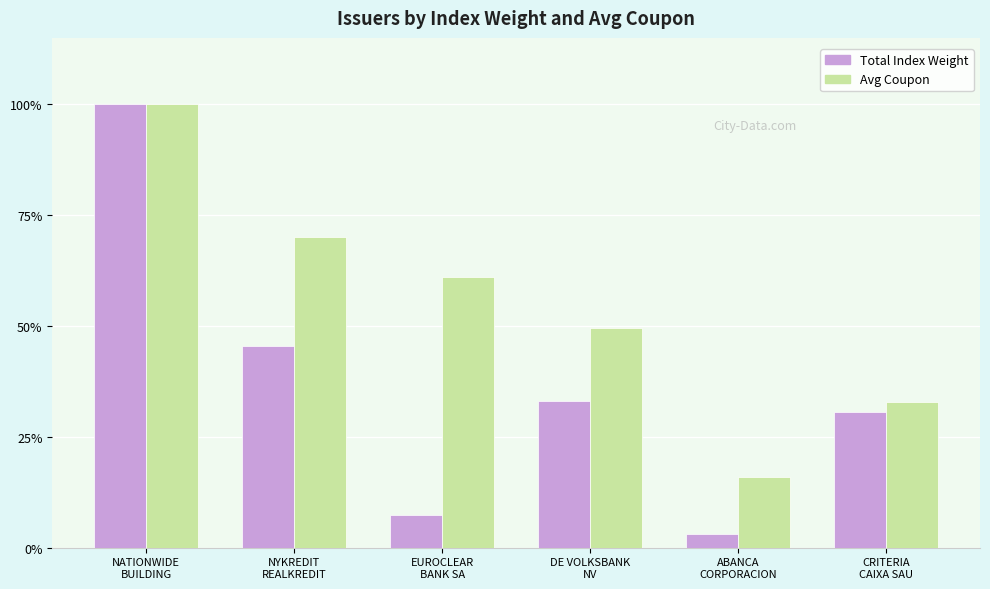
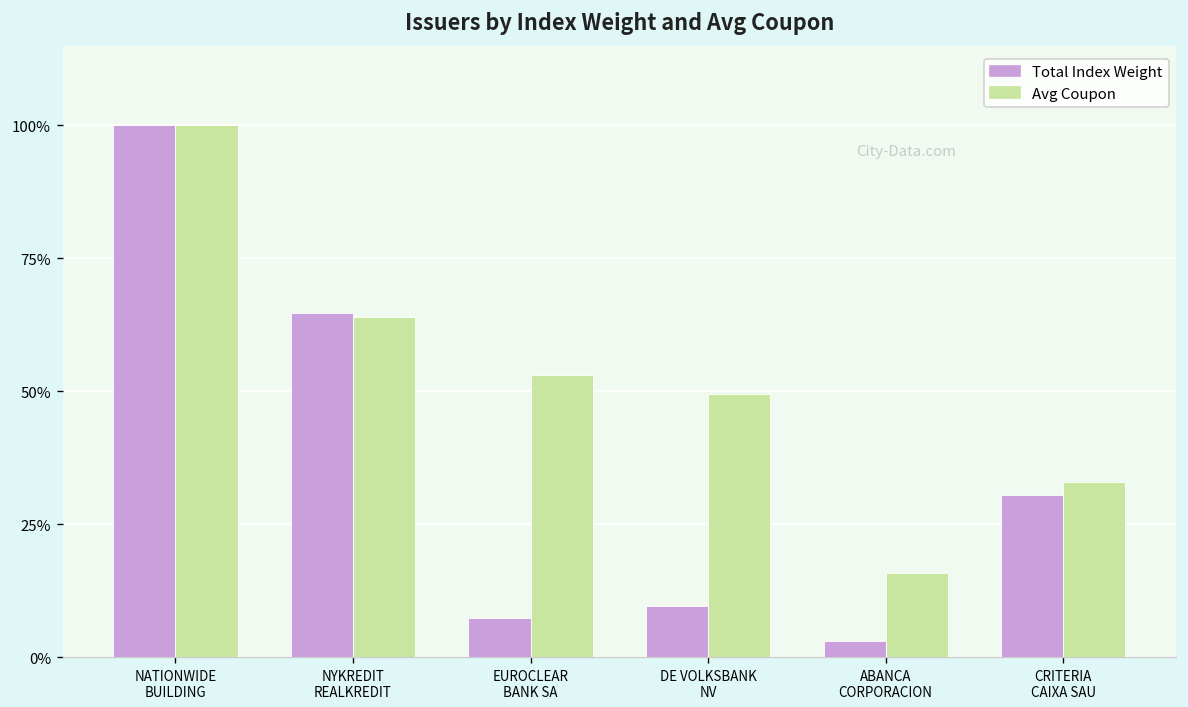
Total Index Weight, NYKREDIT REALKREDIT: 46% -> 65%
Avg Coupon, NYKREDIT REALKREDIT: 70% -> 64%
Avg Coupon, EUROCLEAR BANK SA: 61% -> 53%
Total Index Weight, DE VOLKSBANK NV: 33% -> 10%
